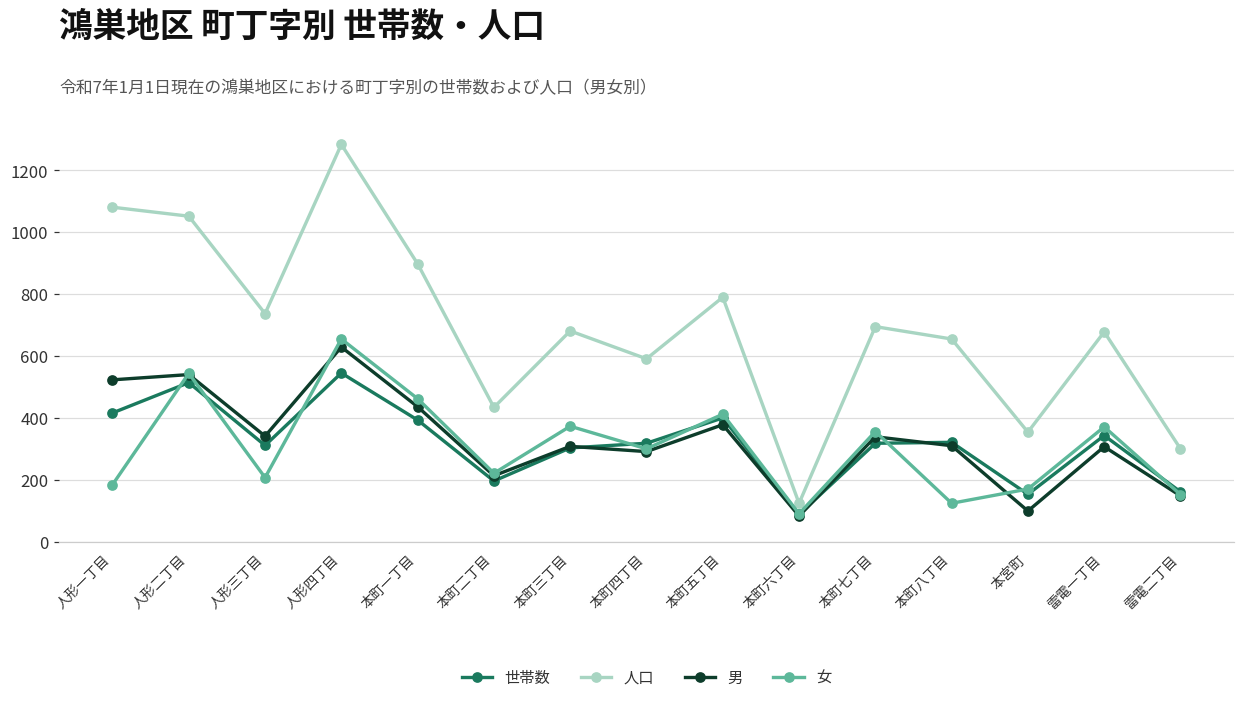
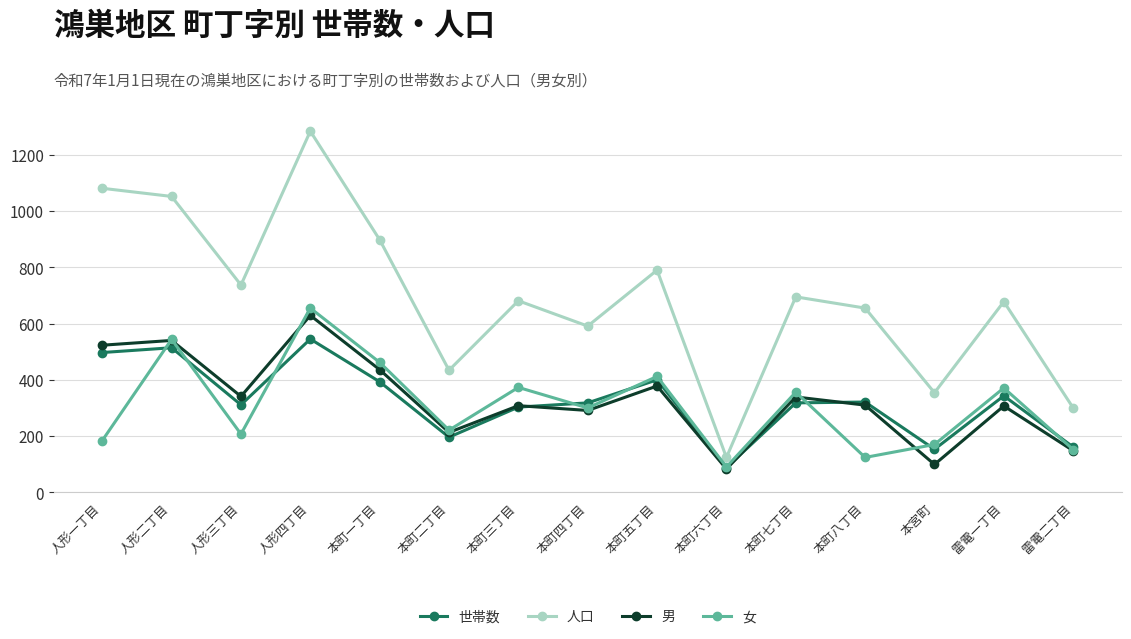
世帯数, 人形一丁目: 420 -> 500
